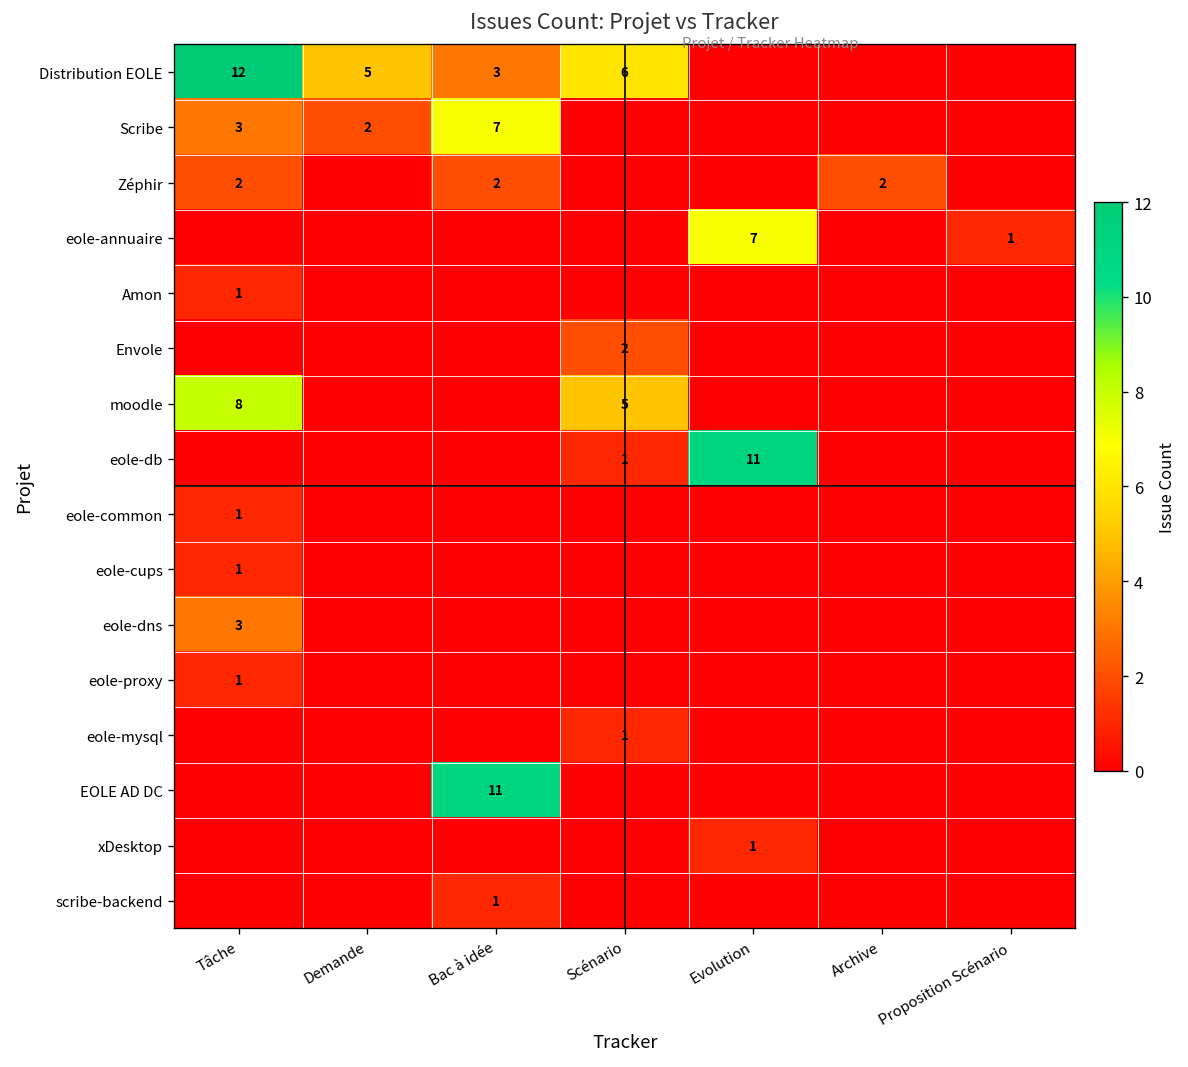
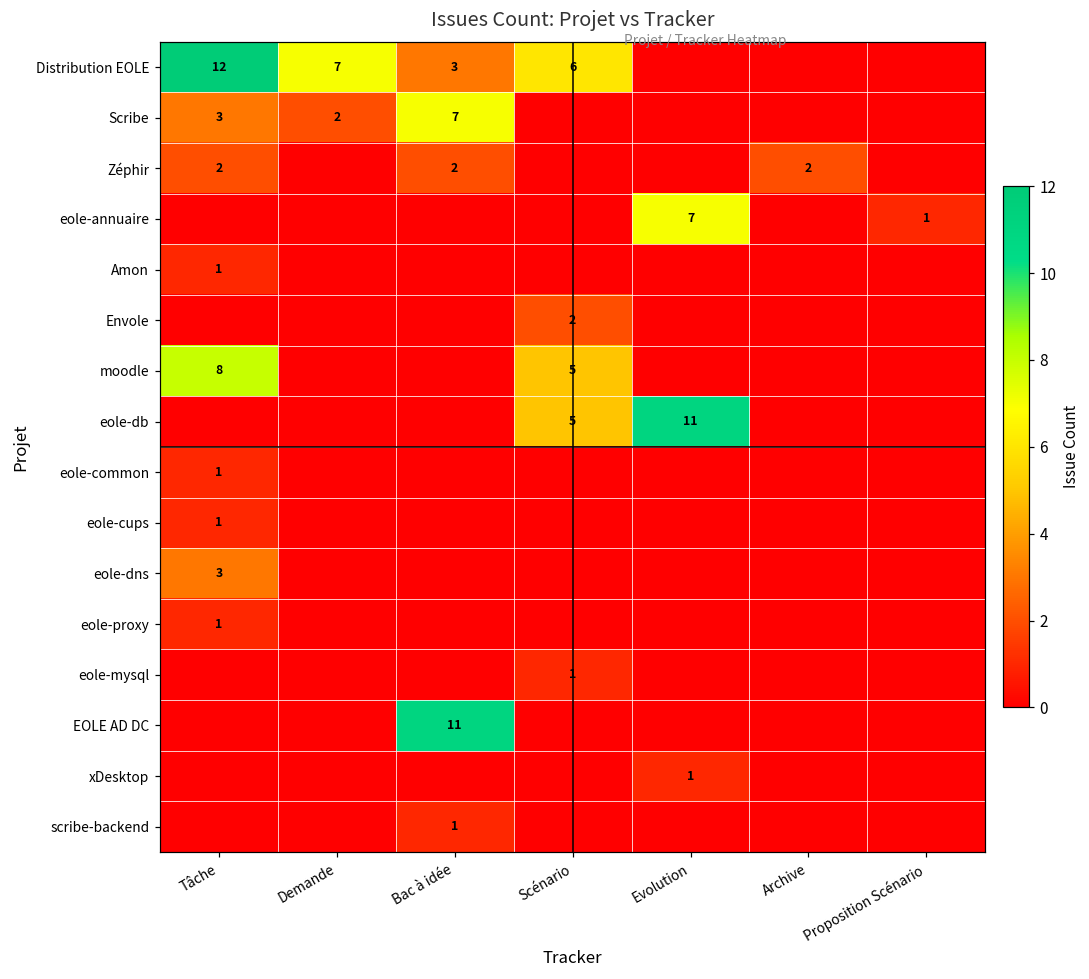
Distribution EOLE, Demande: 5 -> 7
eole-db, Scénario: 1 -> 5
